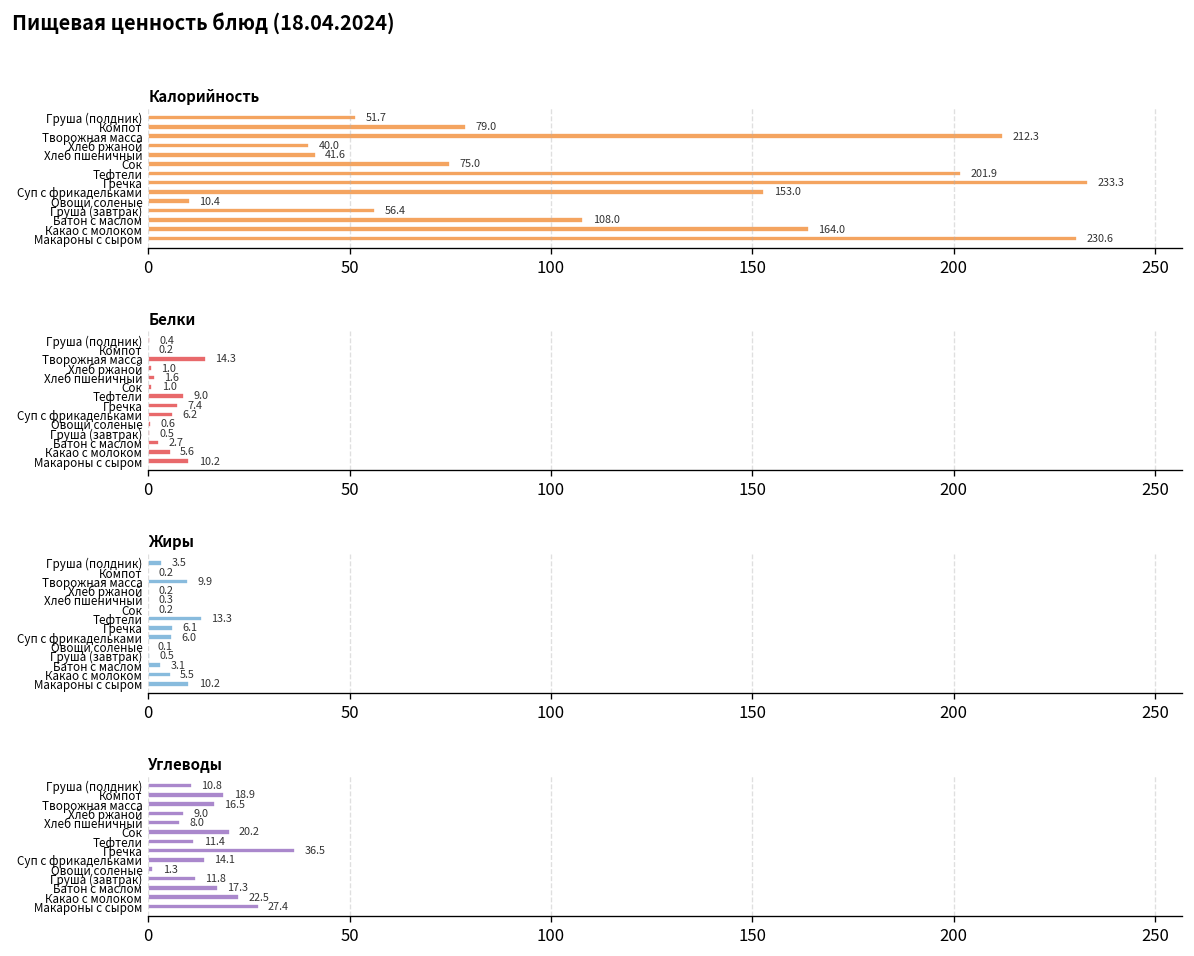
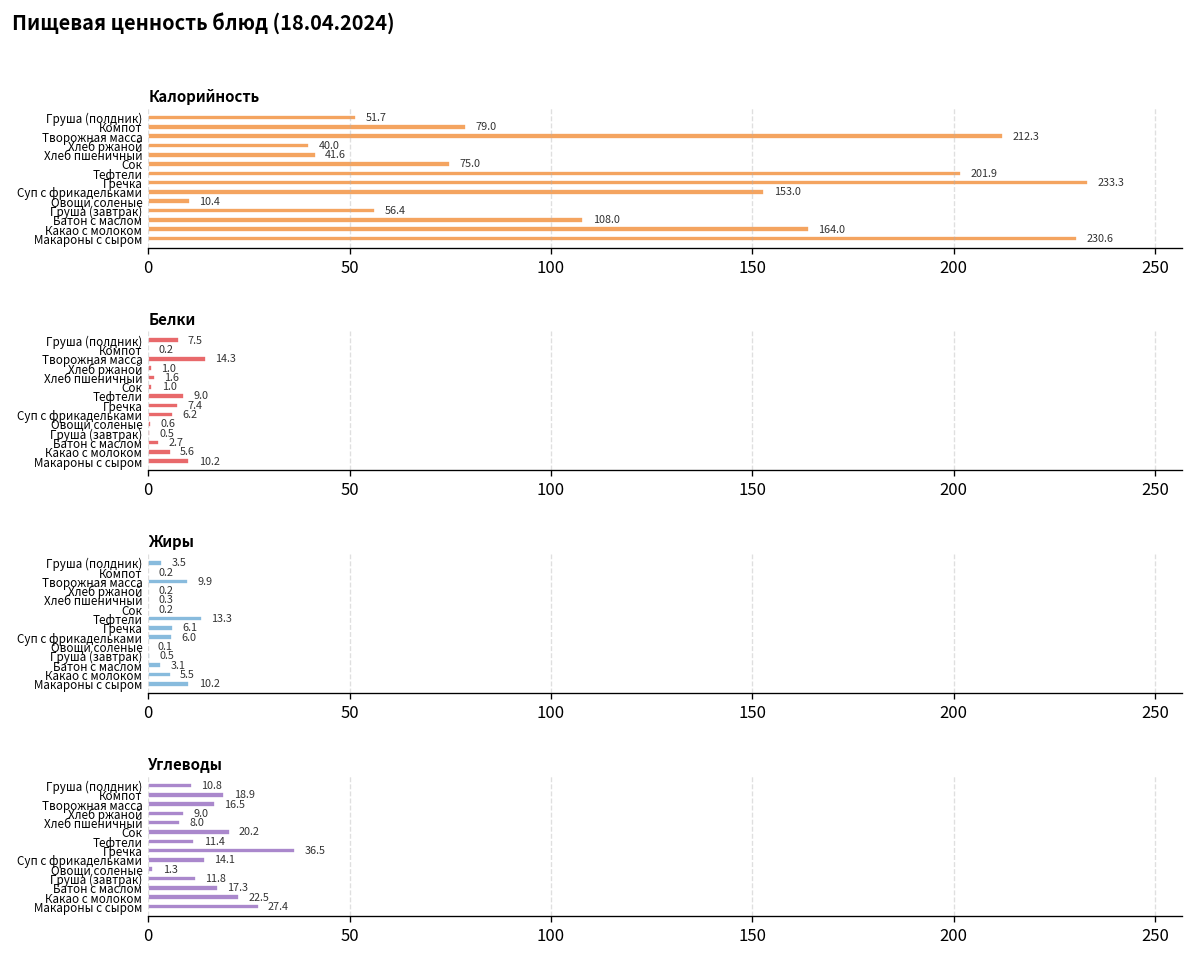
Белки, Груша (полдник): 0.4 -> 7.5
